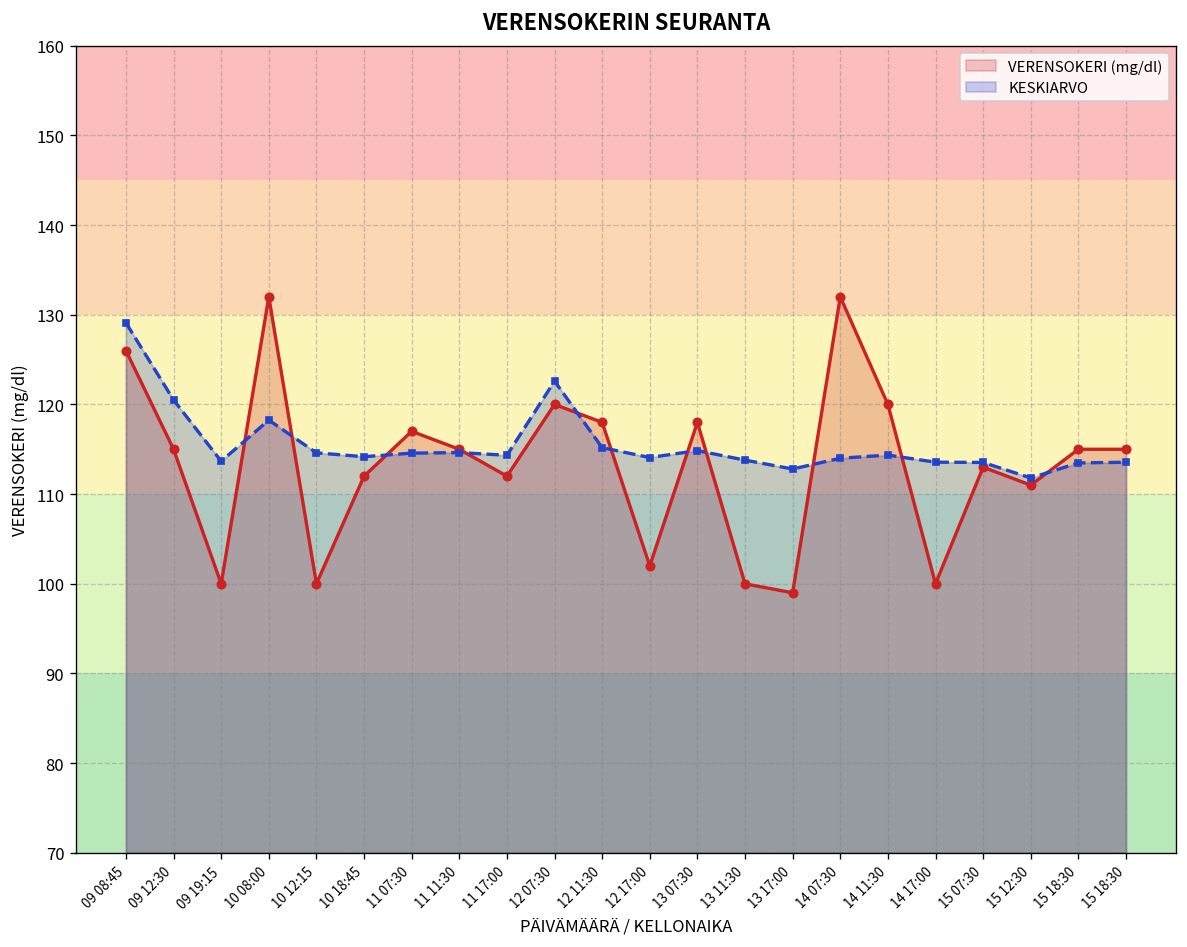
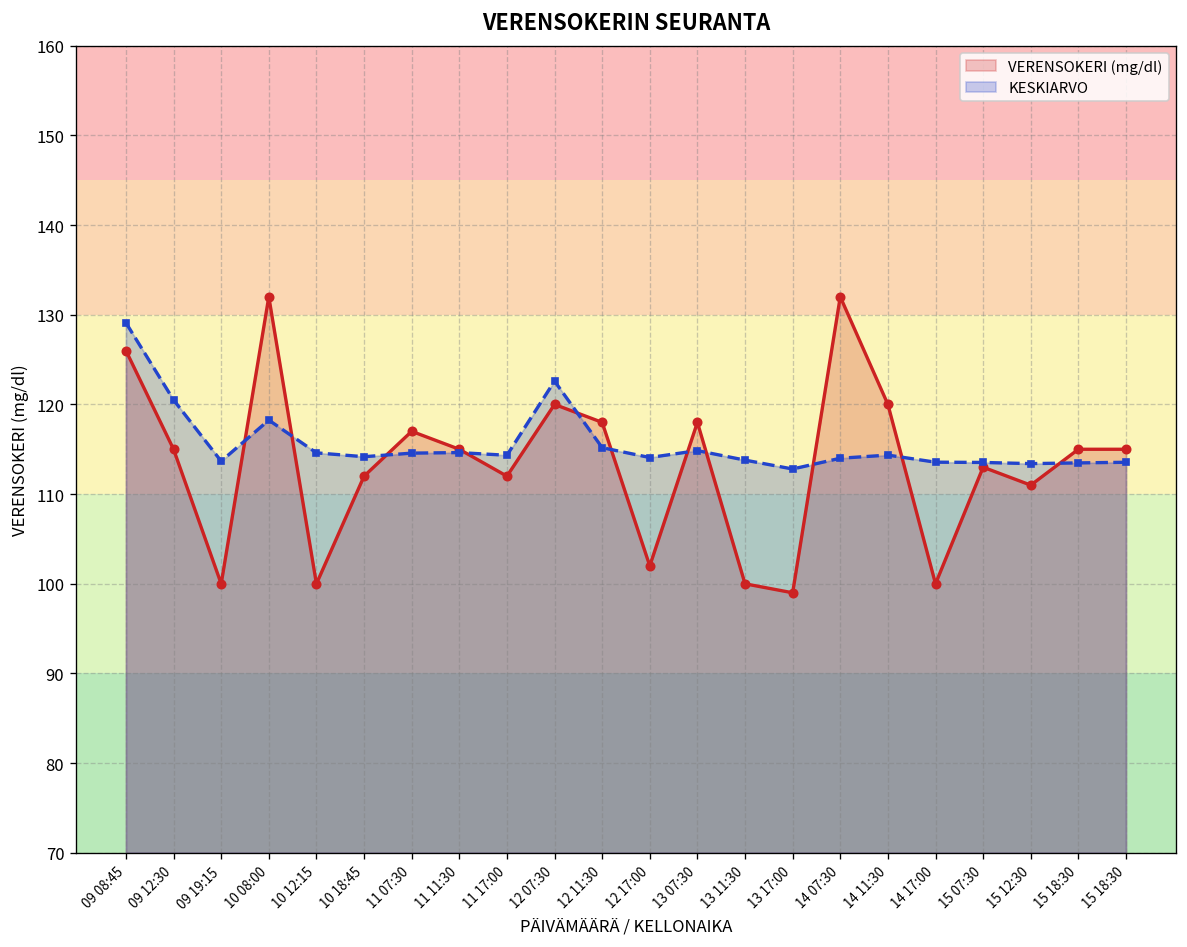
KESKIARVO, 15 12:30: 112 -> 113
